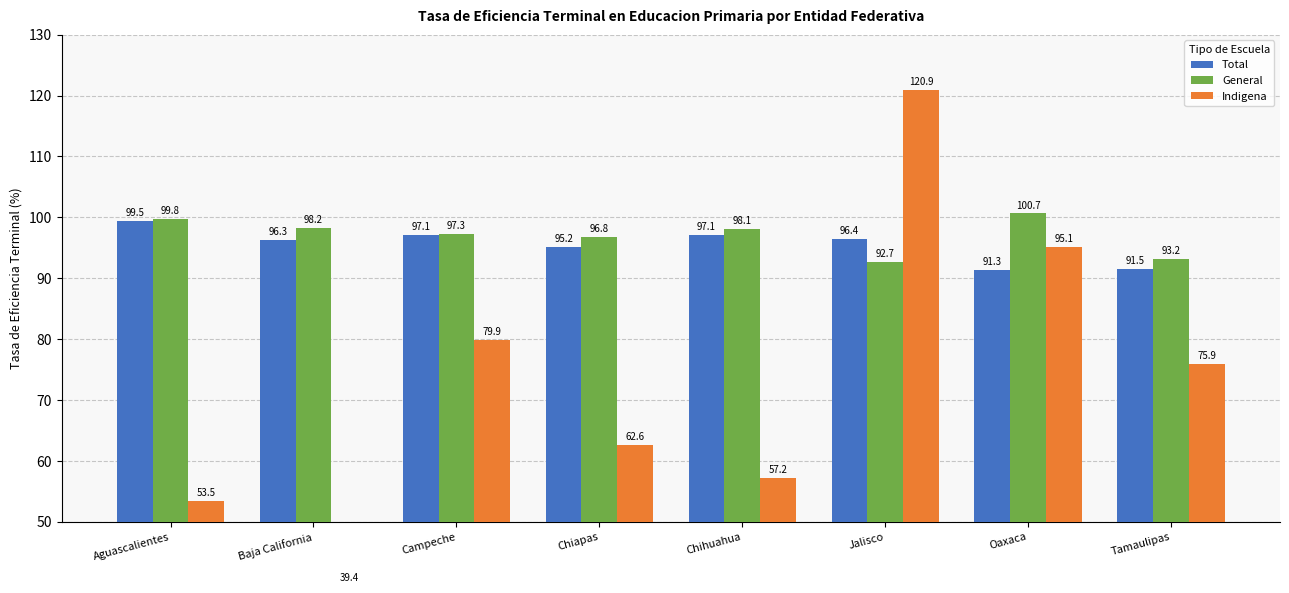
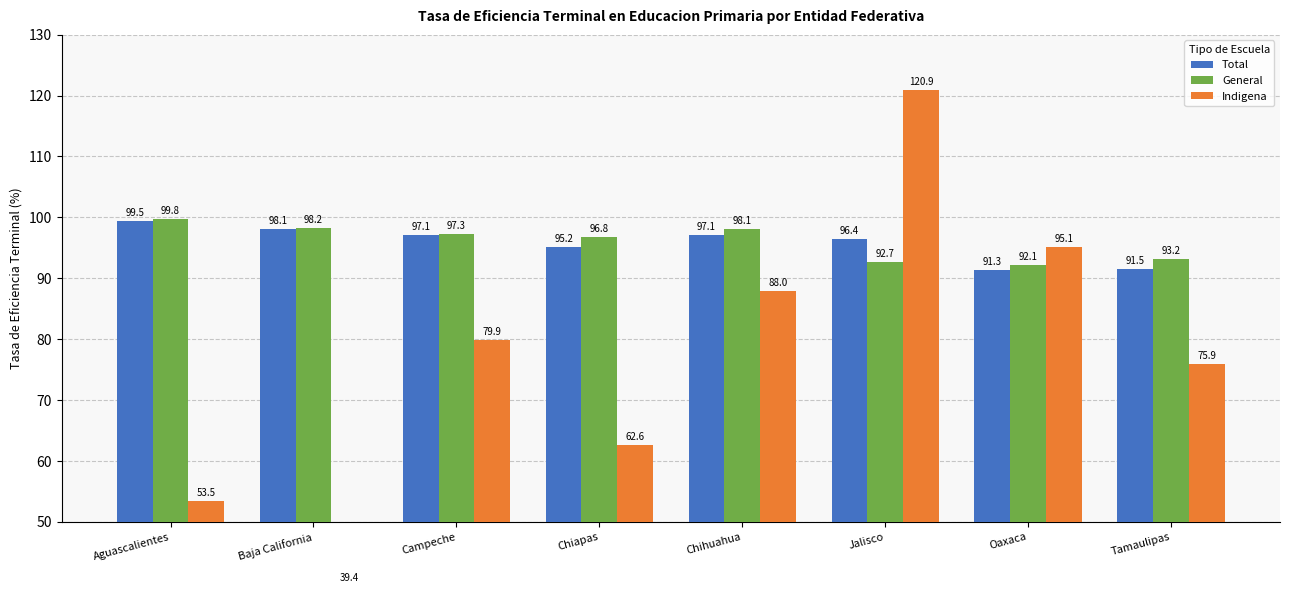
Total, Baja California: 96.3 -> 98.1
Indigena, Chihuahua: 57.2 -> 88.0
General, Oaxaca: 100.7 -> 92.1
